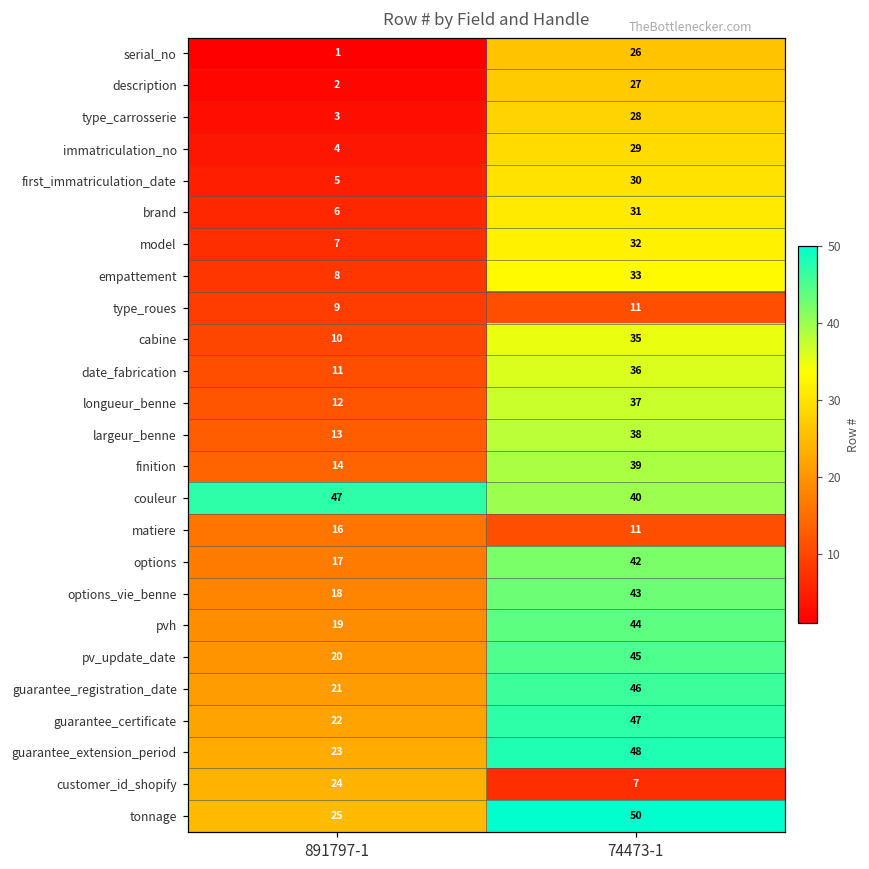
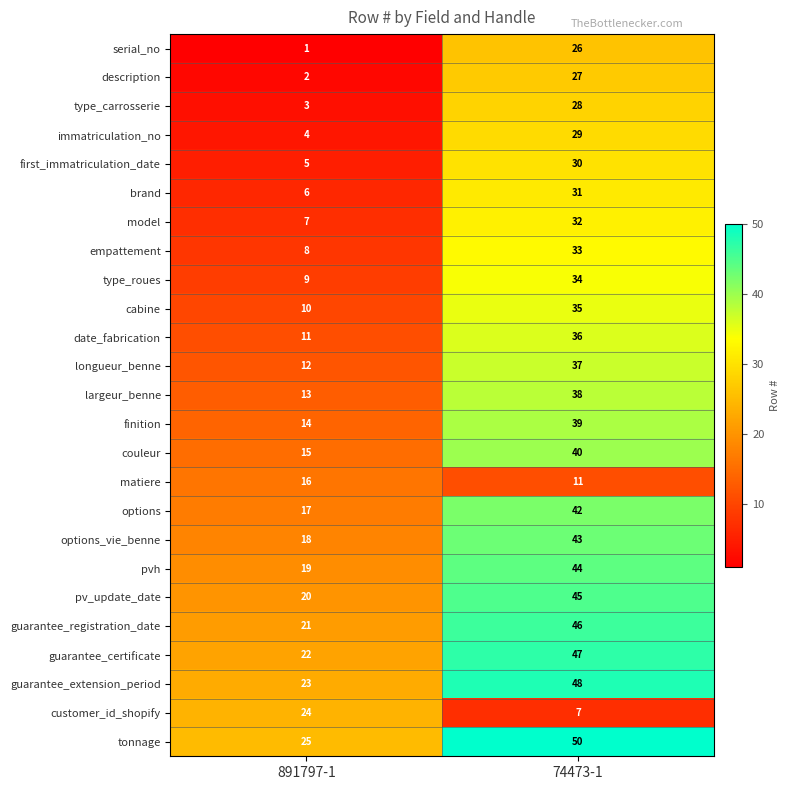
type_roues, 74473-1: 11 -> 34
couleur, 891797-1: 47 -> 15
